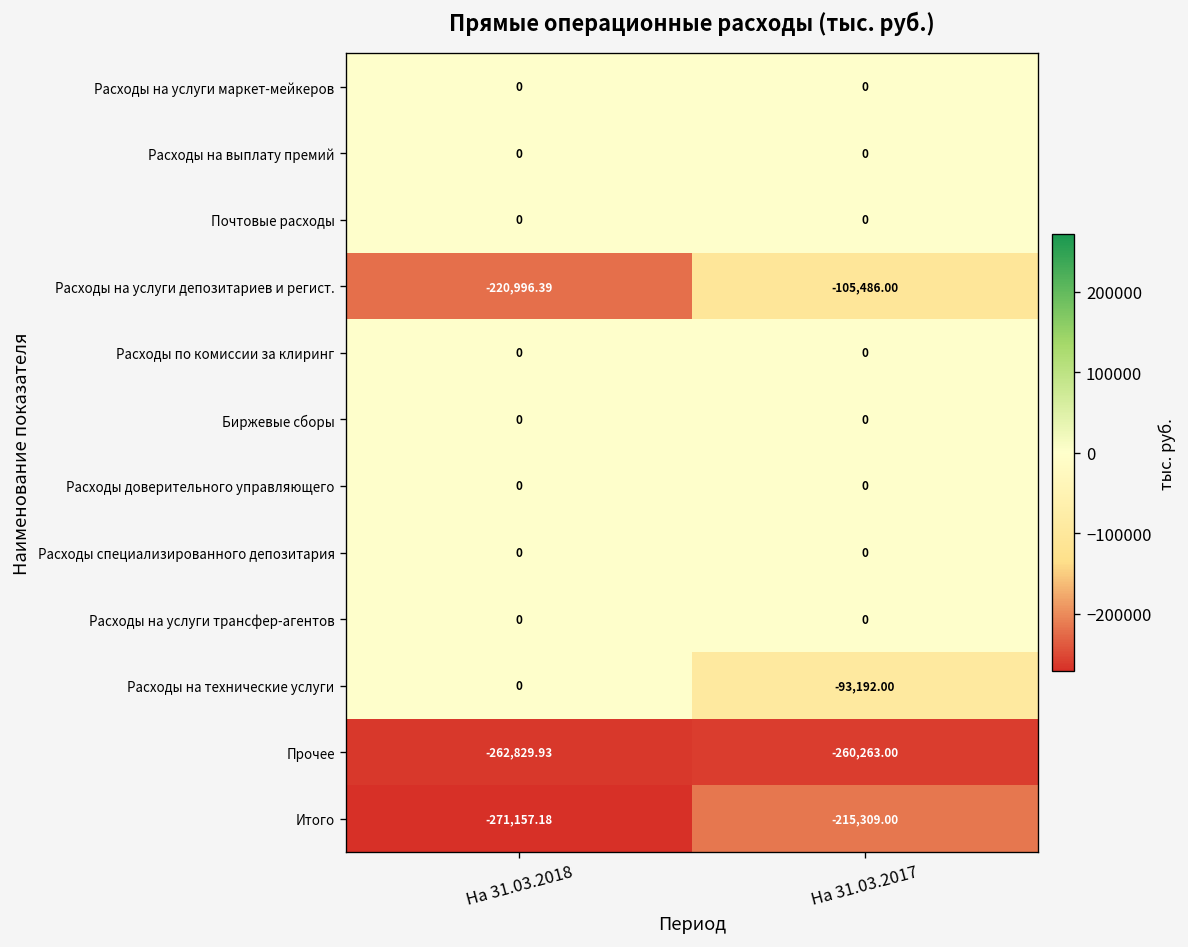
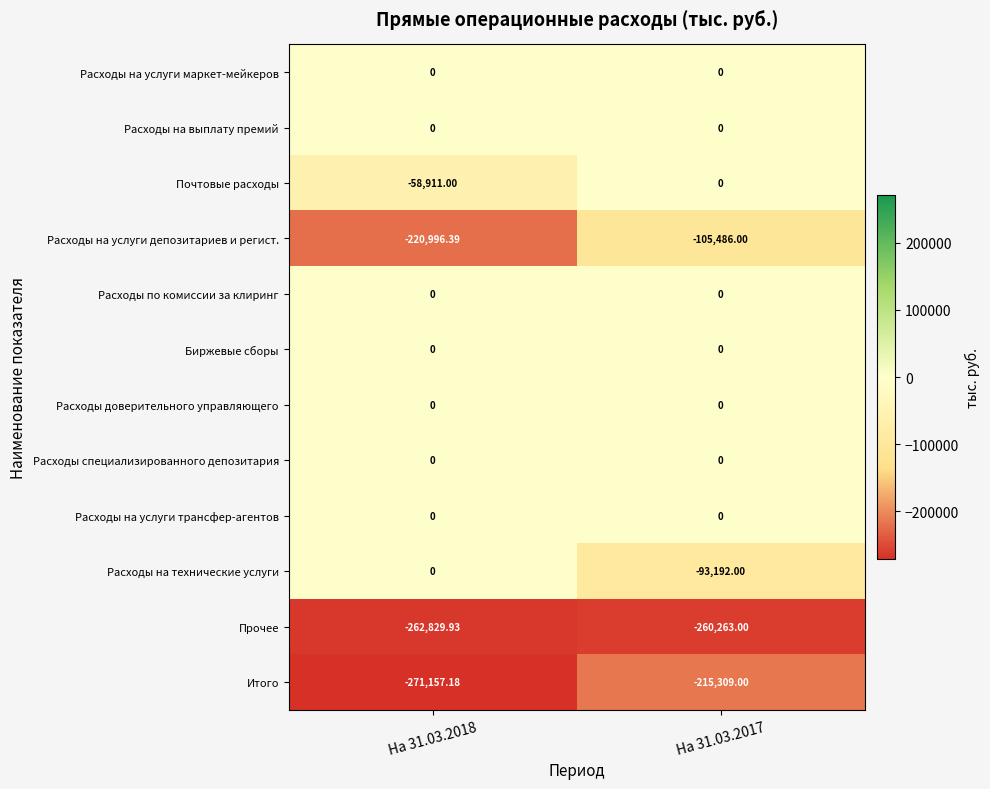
Почтовые расходы, На 31.03.2018: 0 -> -58,911.00
